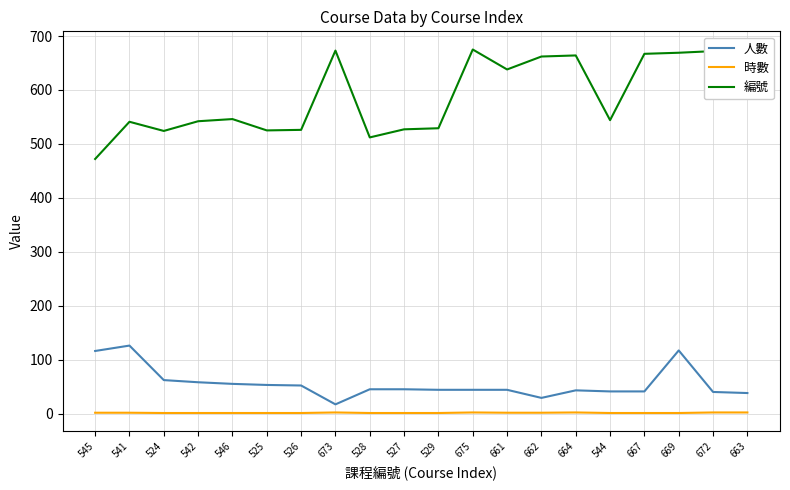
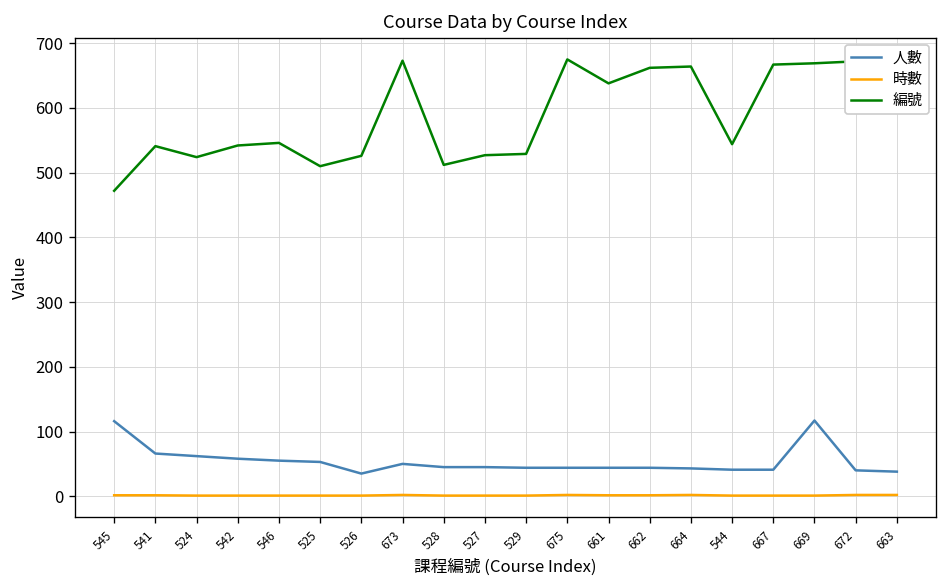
人數, 541: 130 -> 70
編號, 525: 530 -> 510
人數, 526: 50 -> 40
人數, 673: 20 -> 50
人數, 662: 30 -> 40
